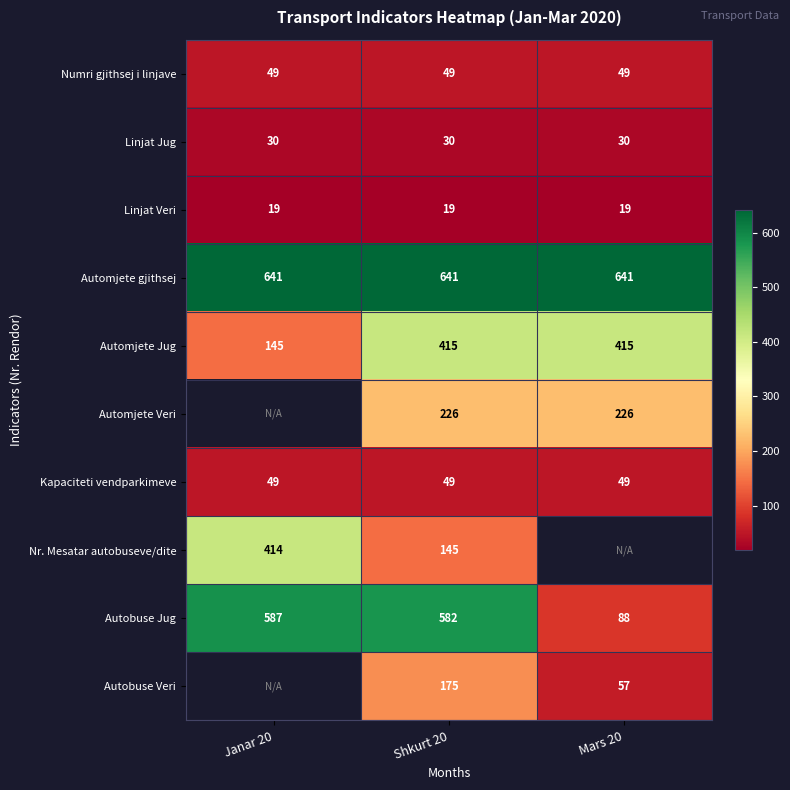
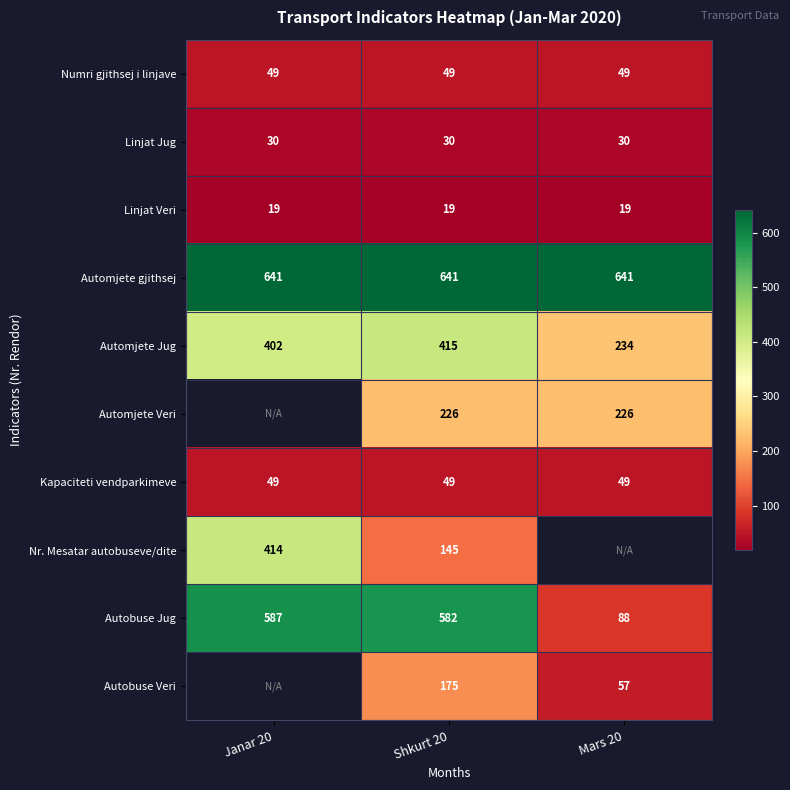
Automjete Jug, Janar 20: 145 -> 402
Automjete Jug, Mars 20: 415 -> 234
